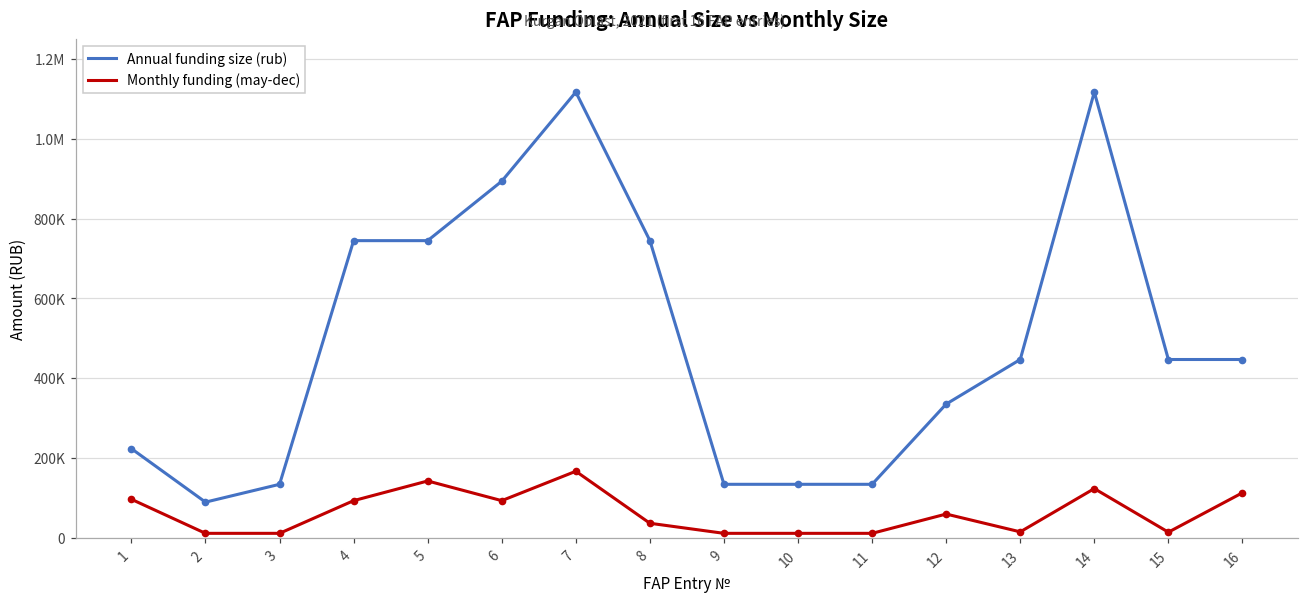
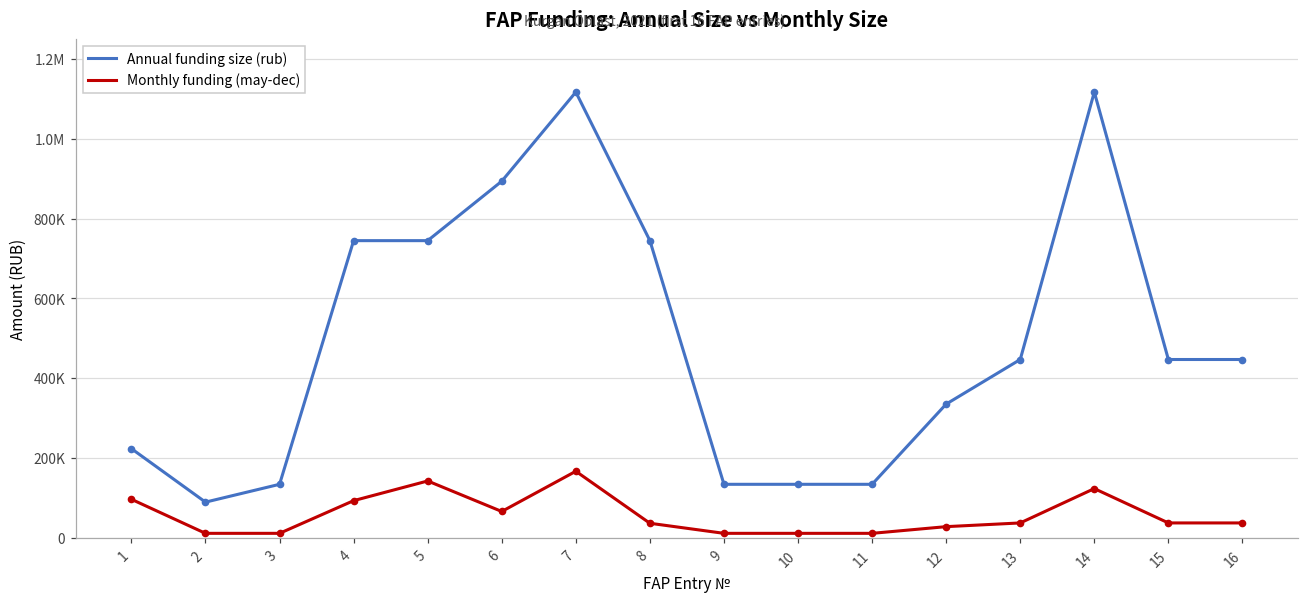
Monthly funding (may-dec), 6: 90000 -> 70000
Monthly funding (may-dec), 12: 60000 -> 30000
Monthly funding (may-dec), 13: 10000 -> 40000
Monthly funding (may-dec), 15: 10000 -> 40000
Monthly funding (may-dec), 16: 110000 -> 40000
